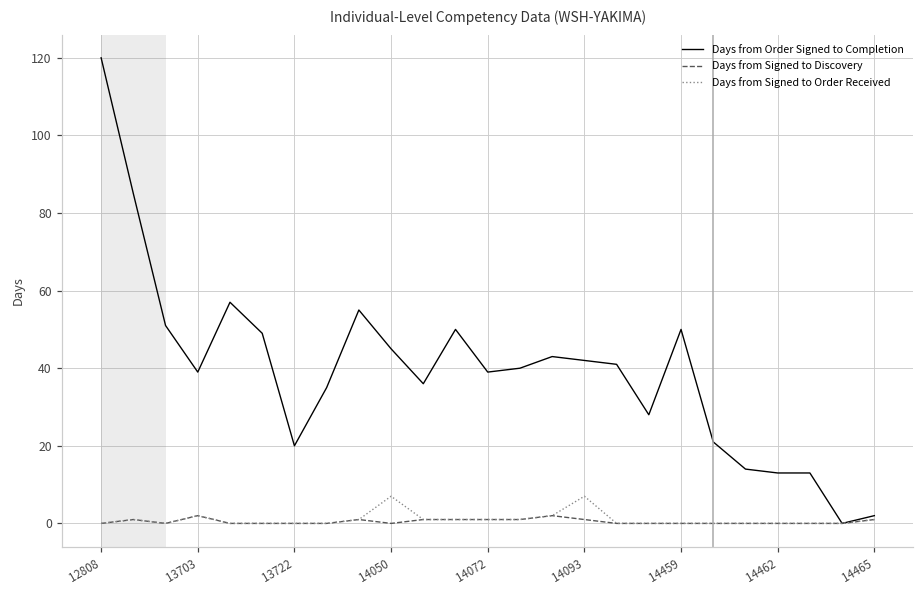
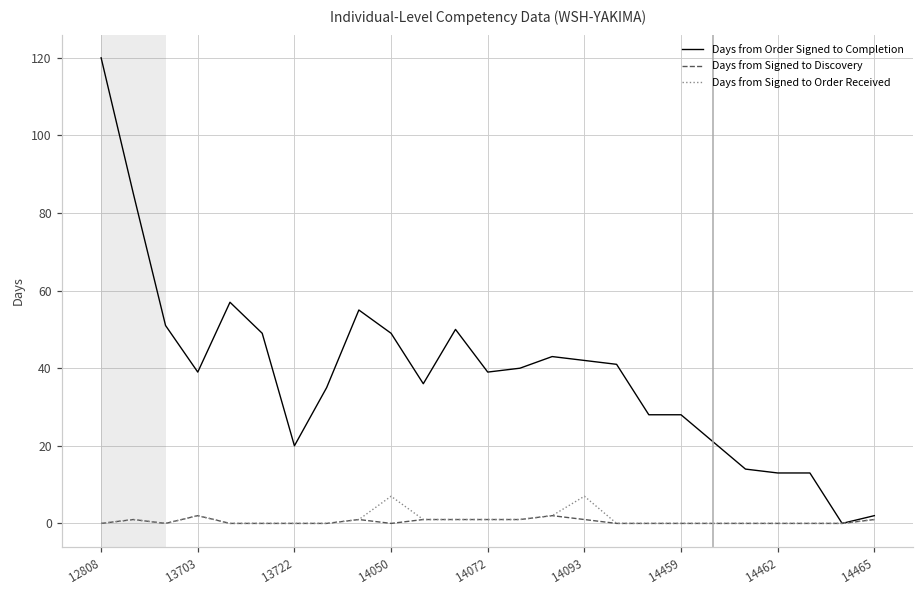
Days from Order Signed to Completion, 14050: 45 -> 49
Days from Order Signed to Completion, 14459: 50 -> 28
